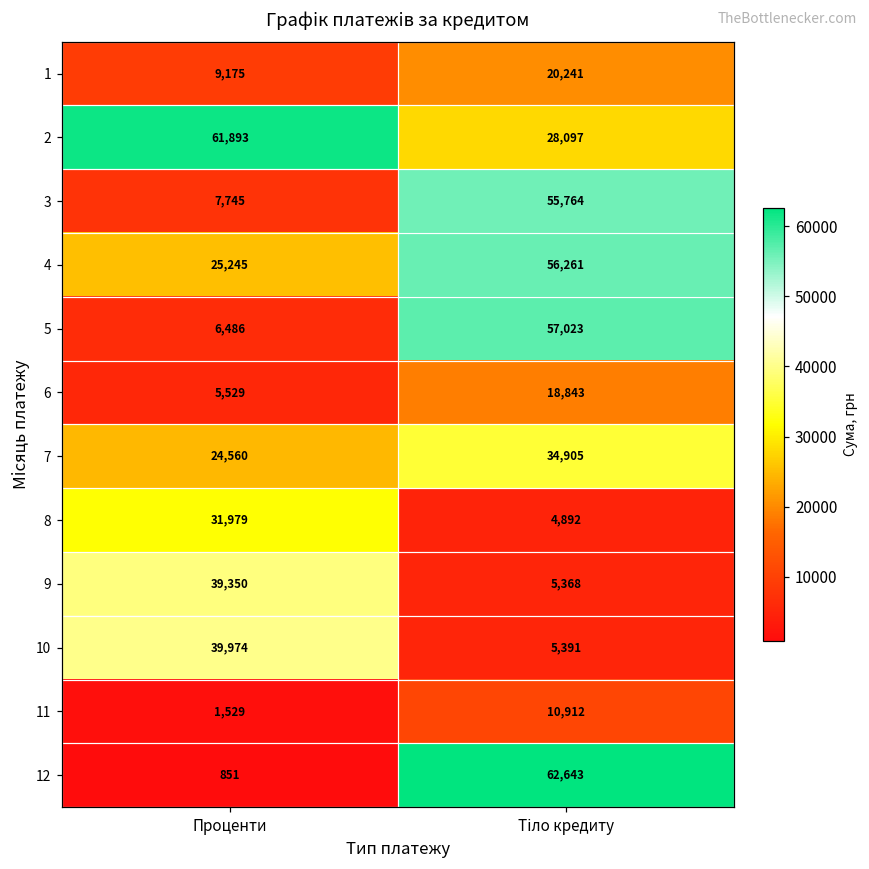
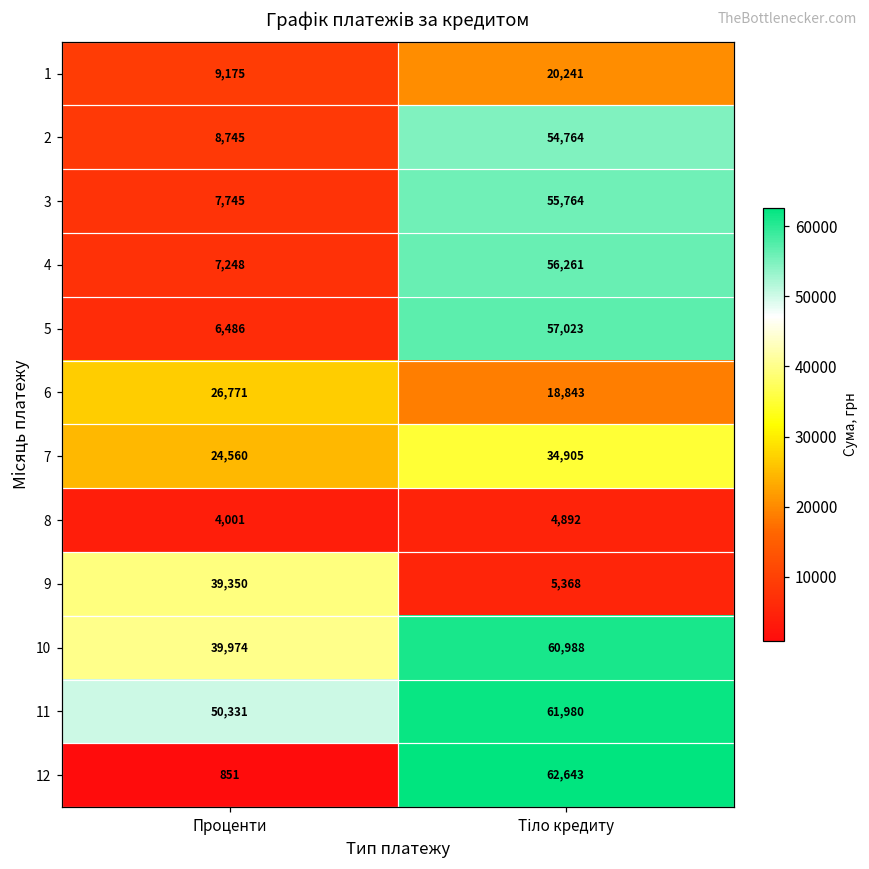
2, Проценти: 61,893 -> 8,745
2, Тіло кредиту: 28,097 -> 54,764
4, Проценти: 25,245 -> 7,248
6, Проценти: 5,529 -> 26,771
8, Проценти: 31,979 -> 4,001
10, Тіло кредиту: 5,391 -> 60,988
11, Проценти: 1,529 -> 50,331
11, Тіло кредиту: 10,912 -> 61,980
